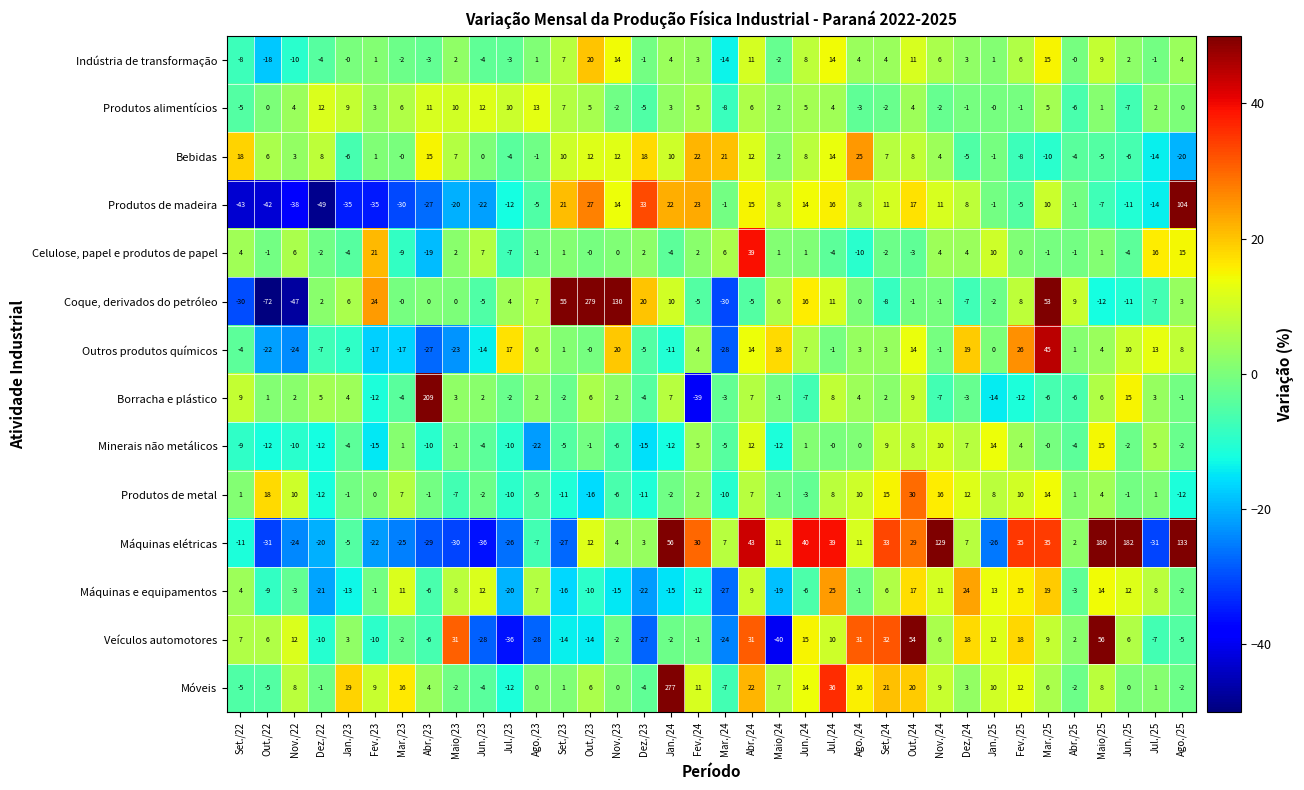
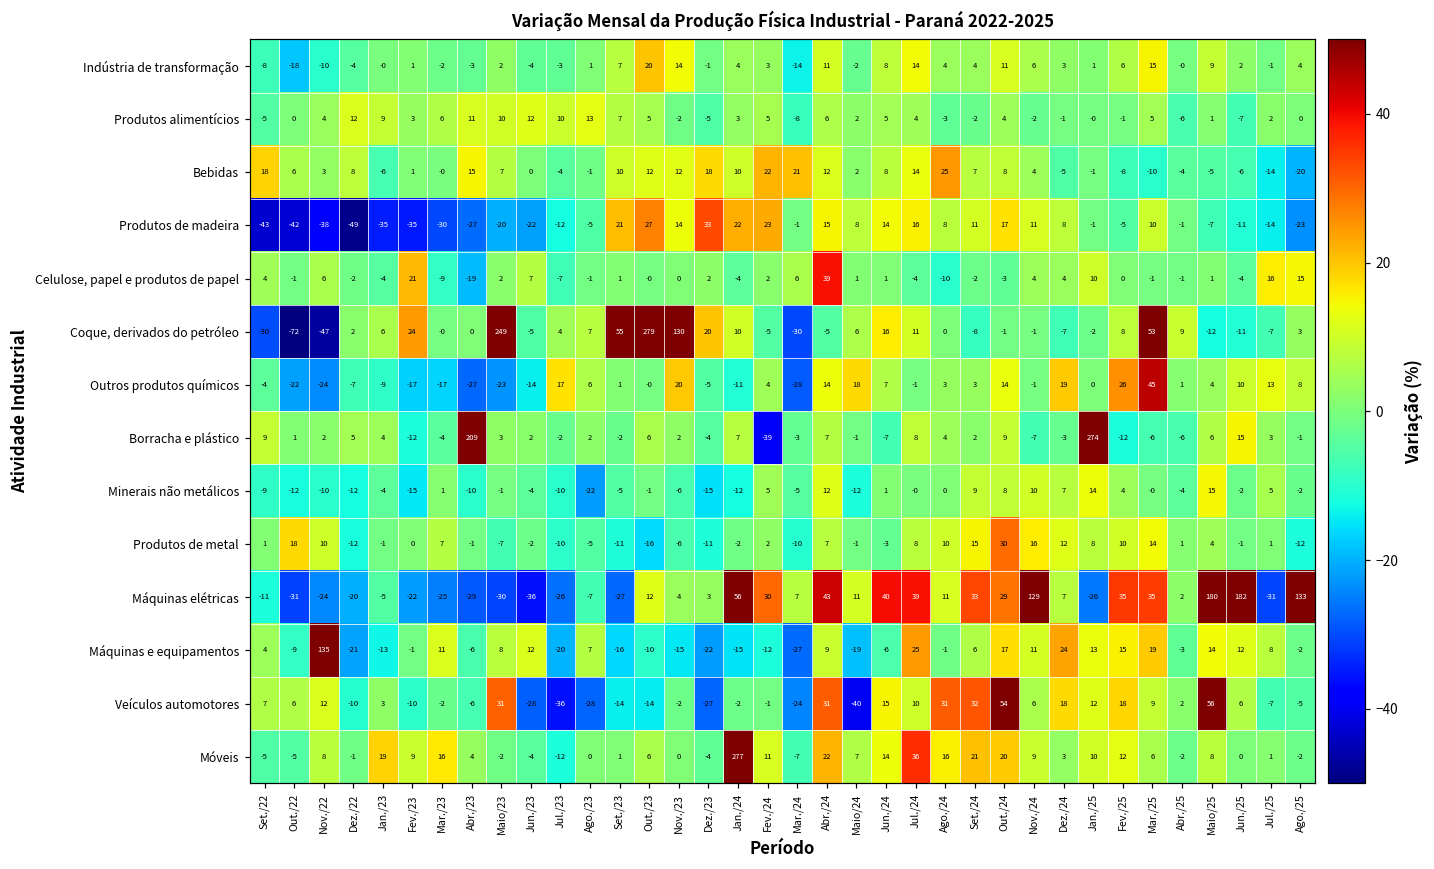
Produtos de madeira, Ago./25: 104 -> -23
Coque, derivados do petróleo, Maio/23: 0 -> 249
Borracha e plástico, Jan./25: -14 -> 274
Máquinas e equipamentos, Nov./22: -3 -> 135
